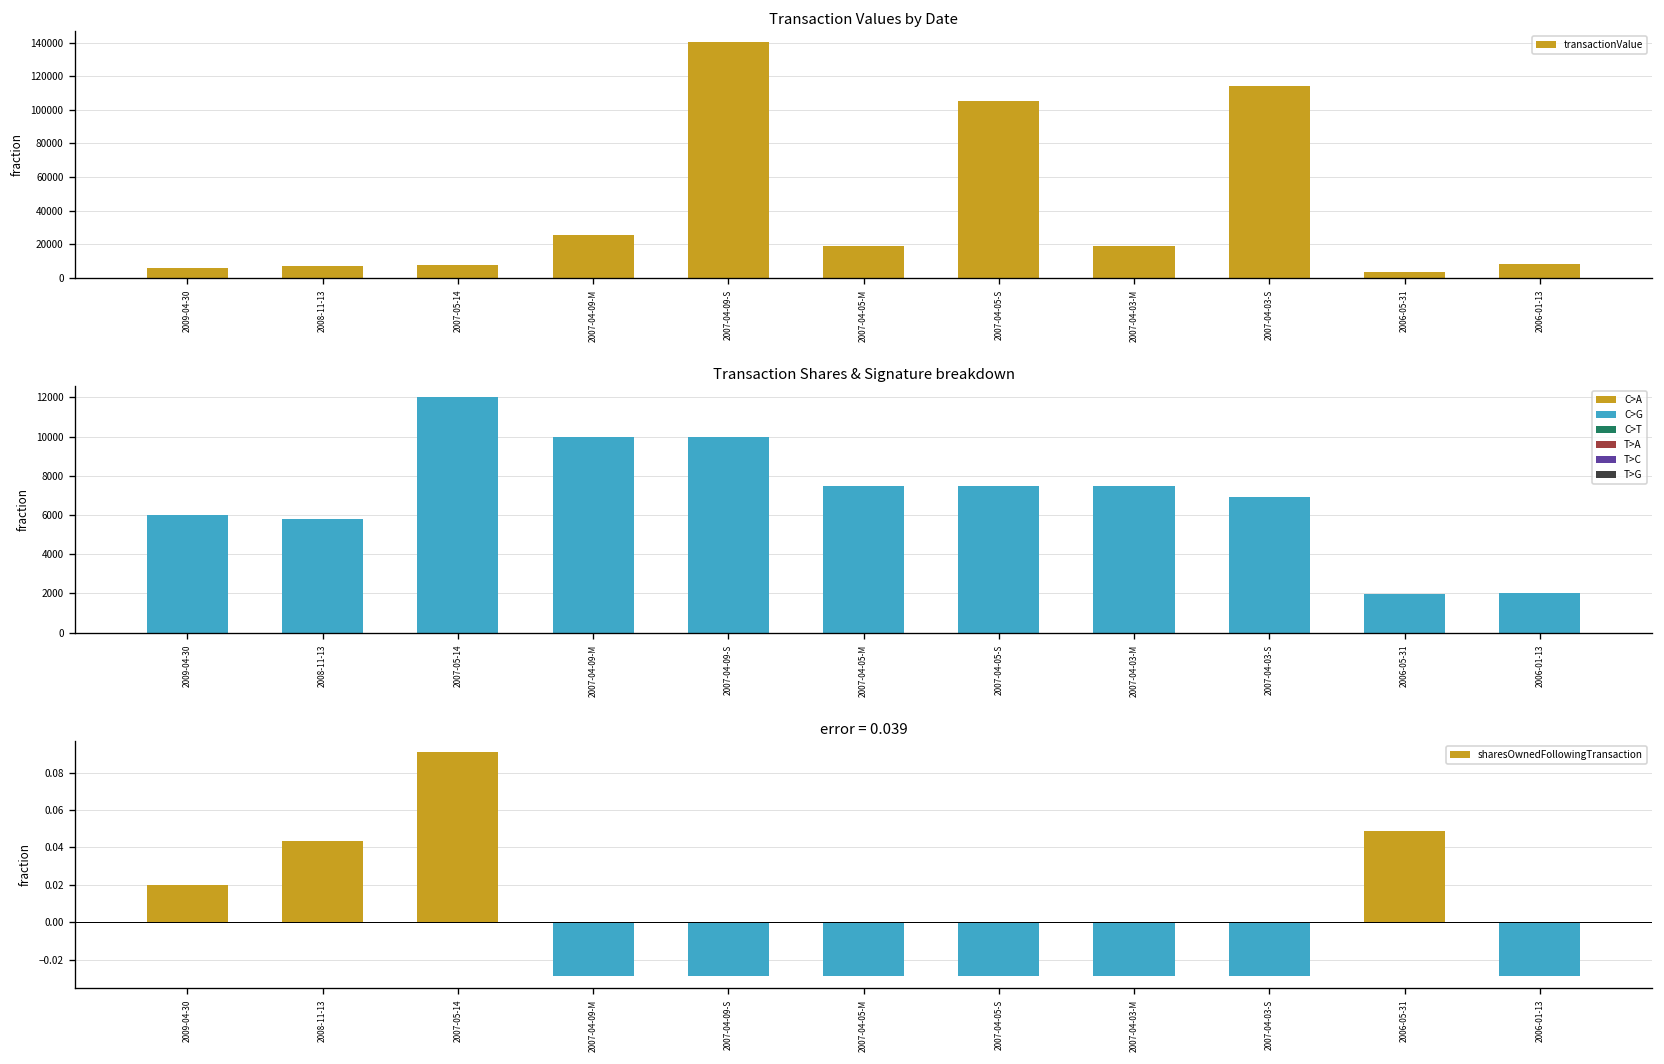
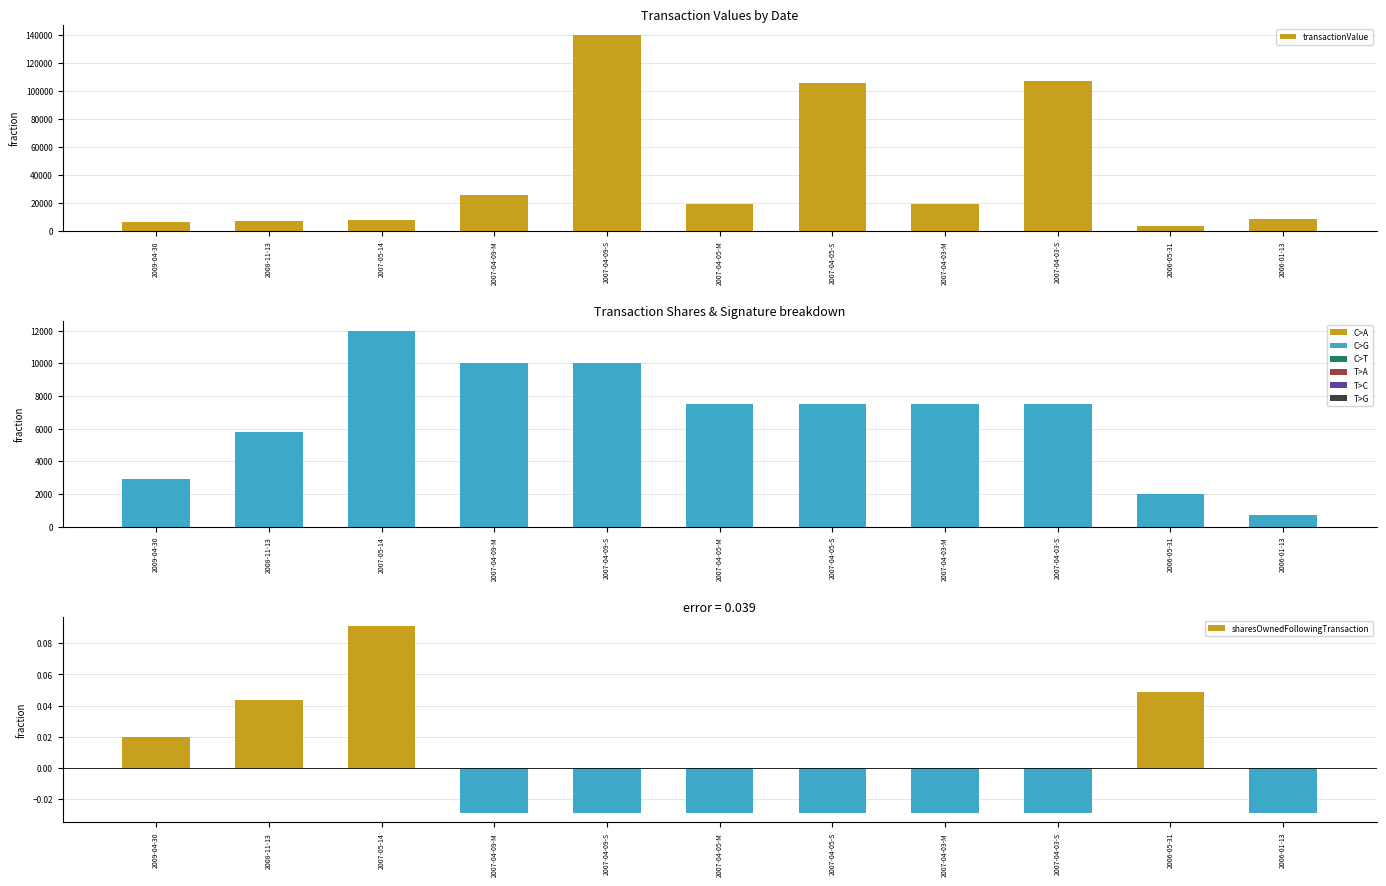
Transaction Values by Date, 2007-04-03-S: 114000 -> 107000
Transaction Shares & Signature breakdown, 2009-04-30: 6000 -> 2900
Transaction Shares & Signature breakdown, 2007-04-03-S: 6900 -> 7500
Transaction Shares & Signature breakdown, 2006-01-13: 2000 -> 700
